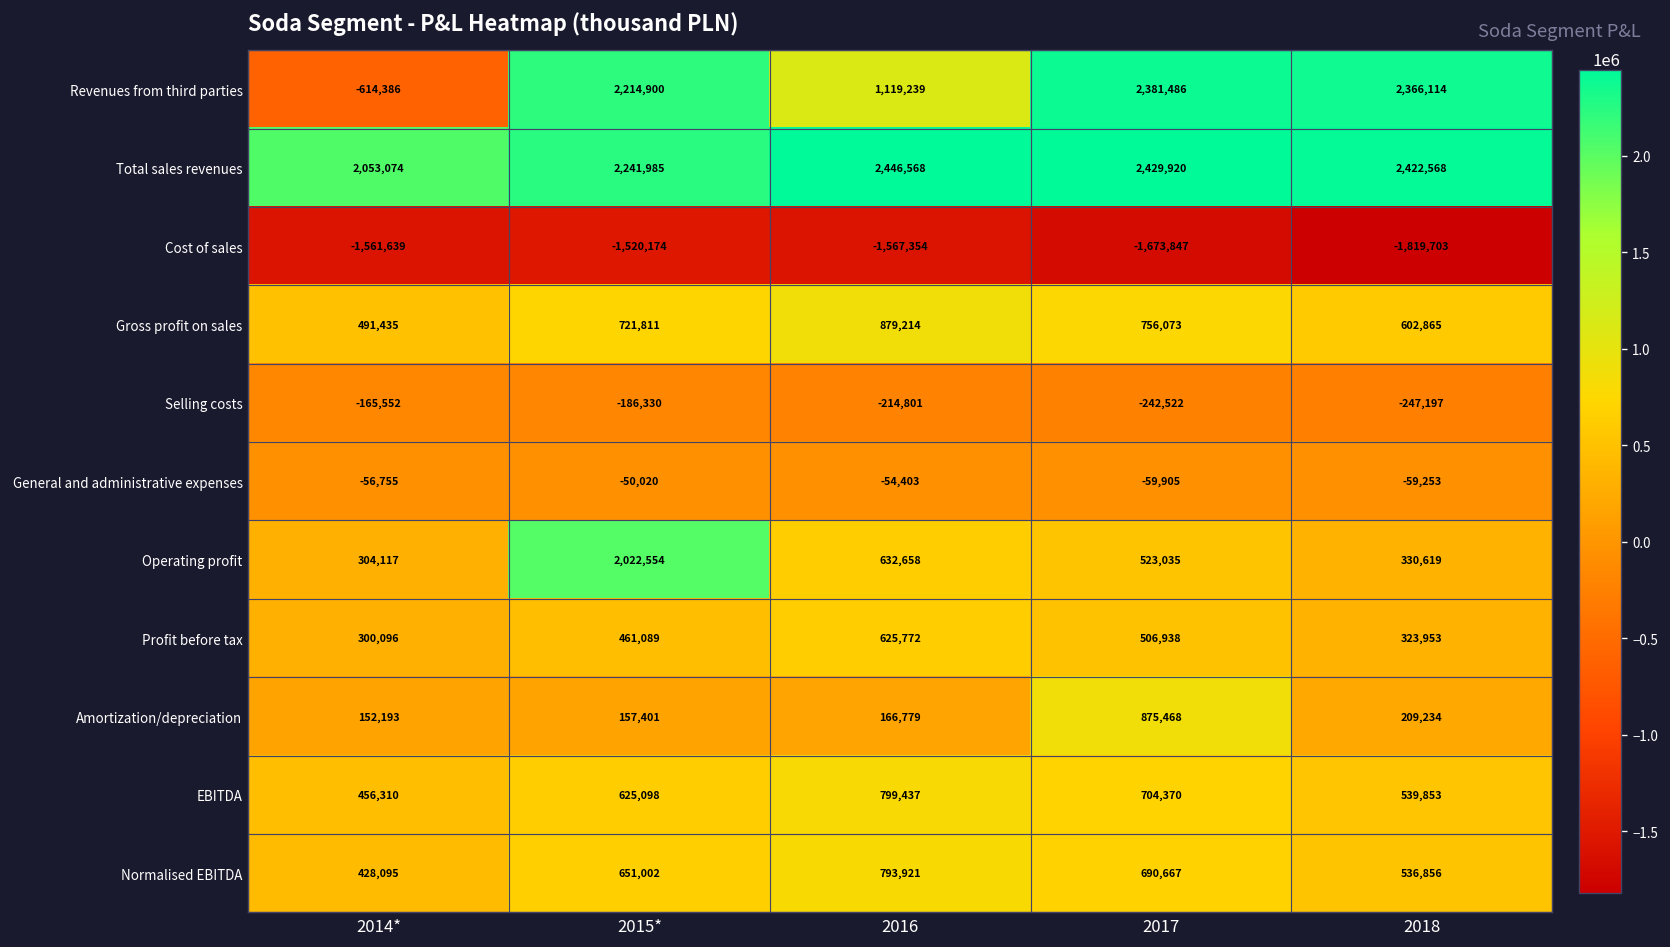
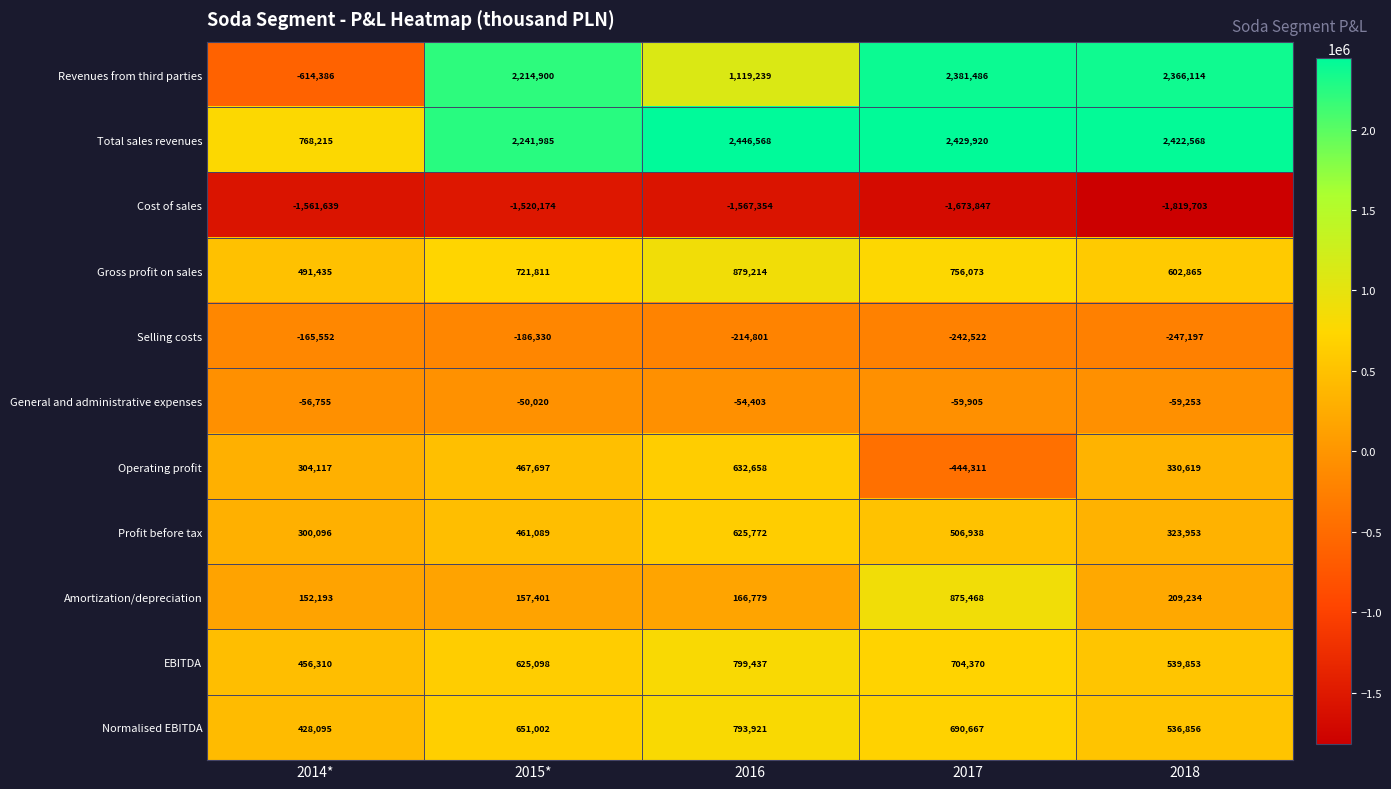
Total sales revenues, 2014*: 2,053,074 -> 768,215
Operating profit, 2015*: 2,022,554 -> 467,697
Operating profit, 2017: 523,035 -> -444,311
